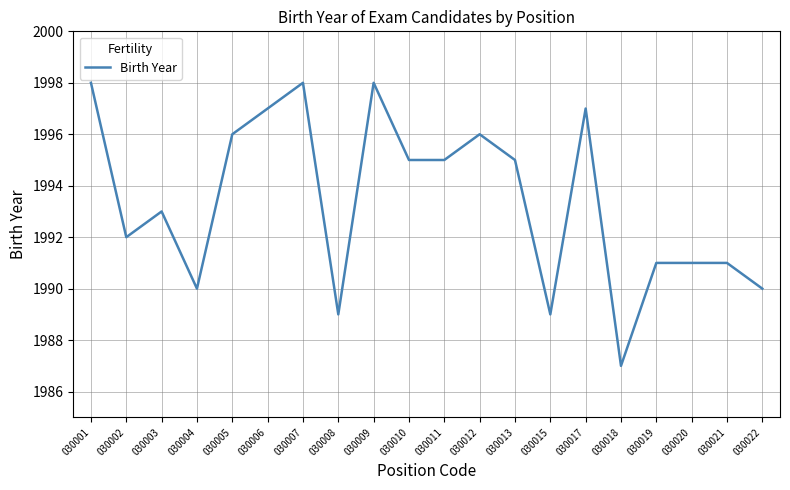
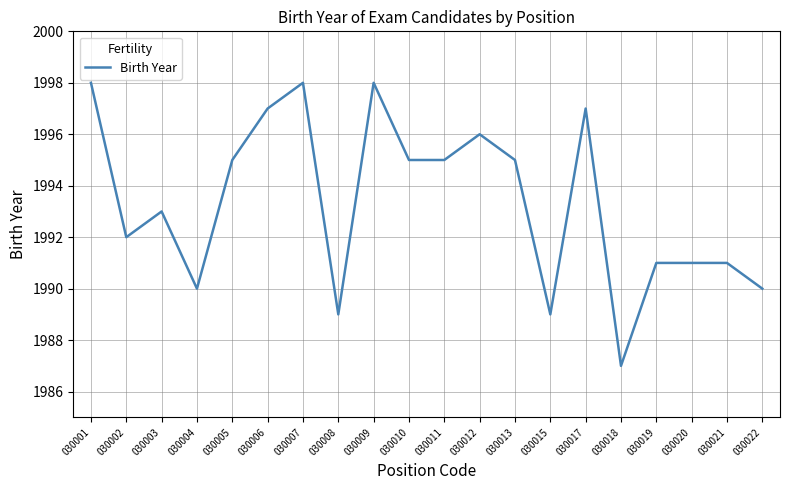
030005: 1996 -> 1995
